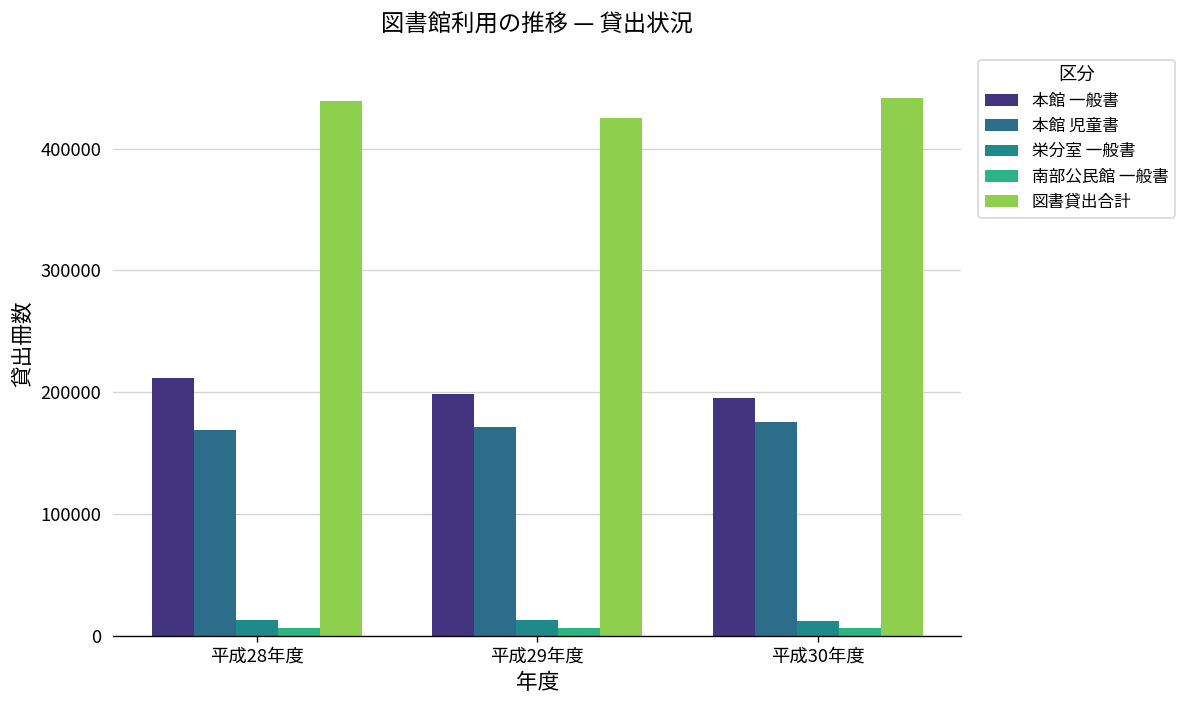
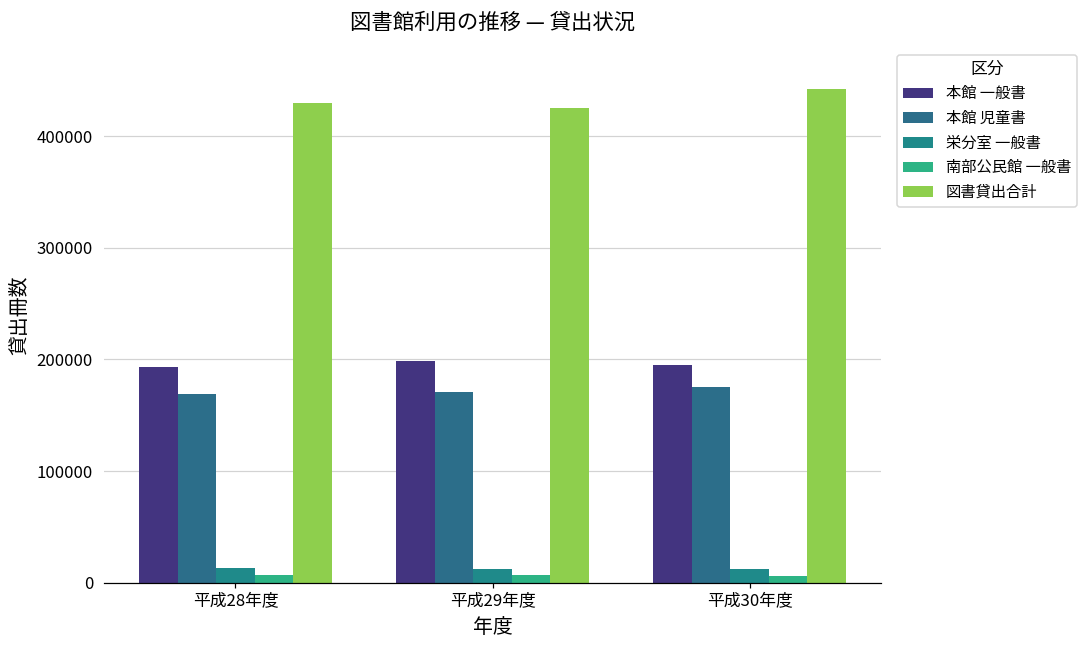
本館 一般書, 平成28年度: 212000 -> 193000
図書貸出合計, 平成28年度: 439000 -> 430000
